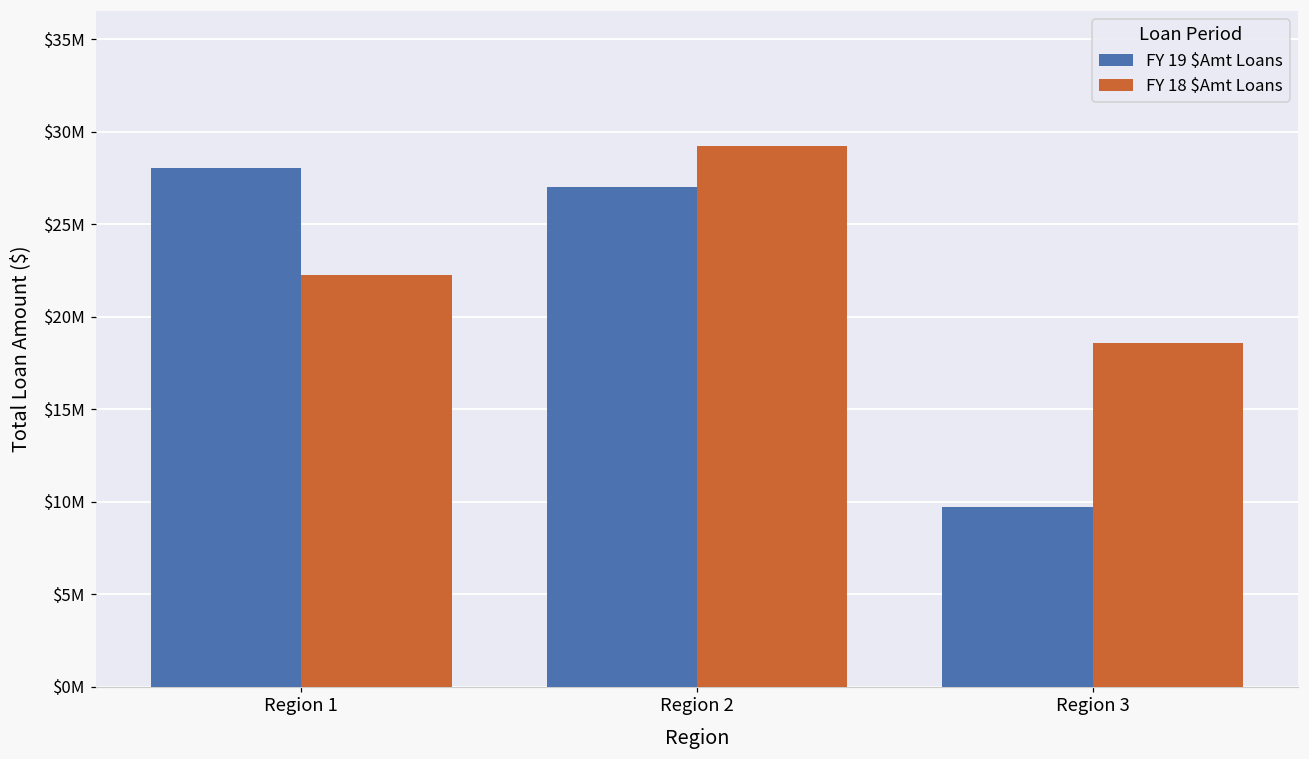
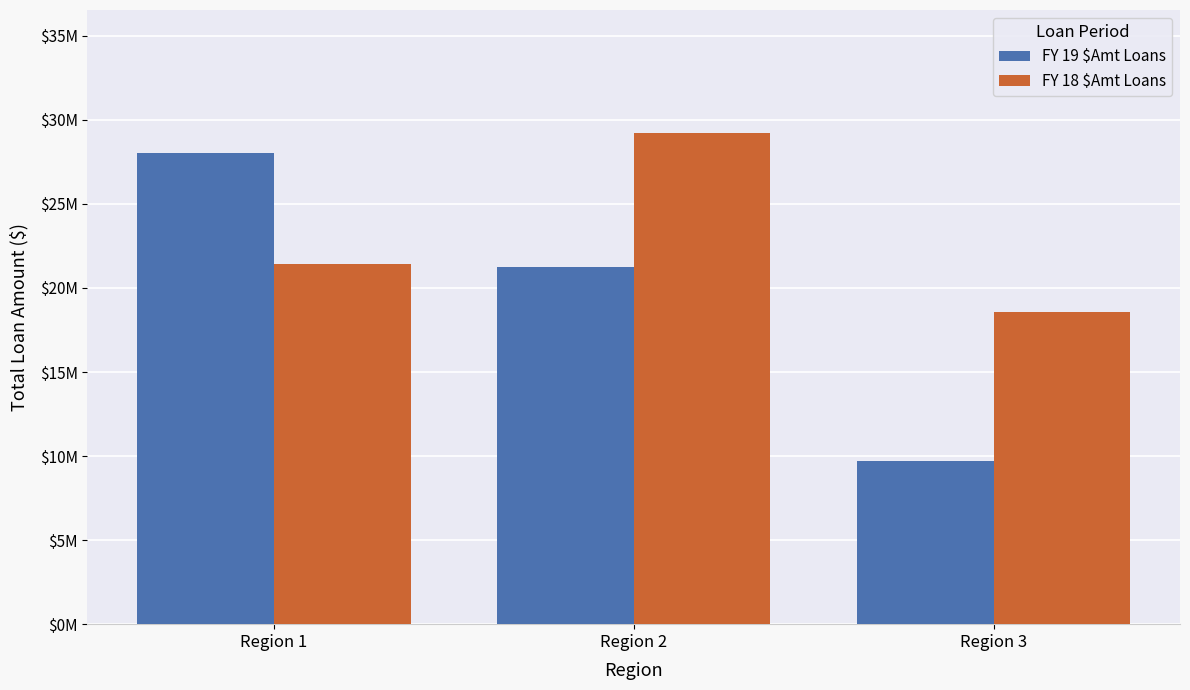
FY 18 $Amt Loans, Region 1: $22200000 -> $21400000
FY 19 $Amt Loans, Region 2: $27000000 -> $21300000
